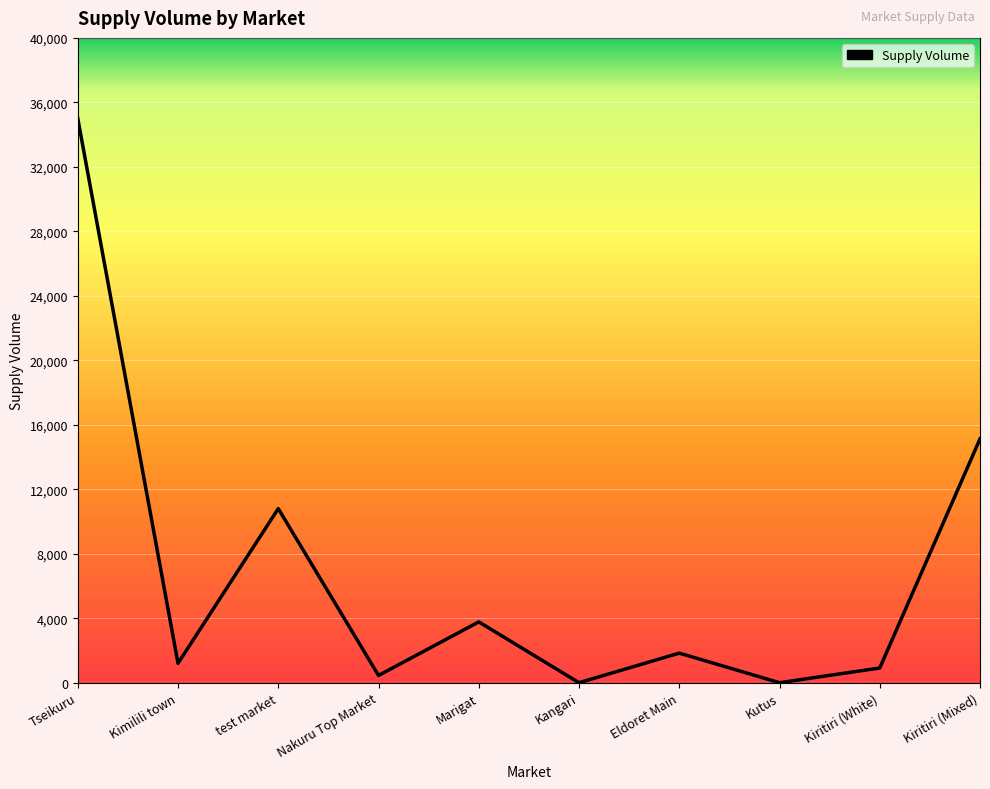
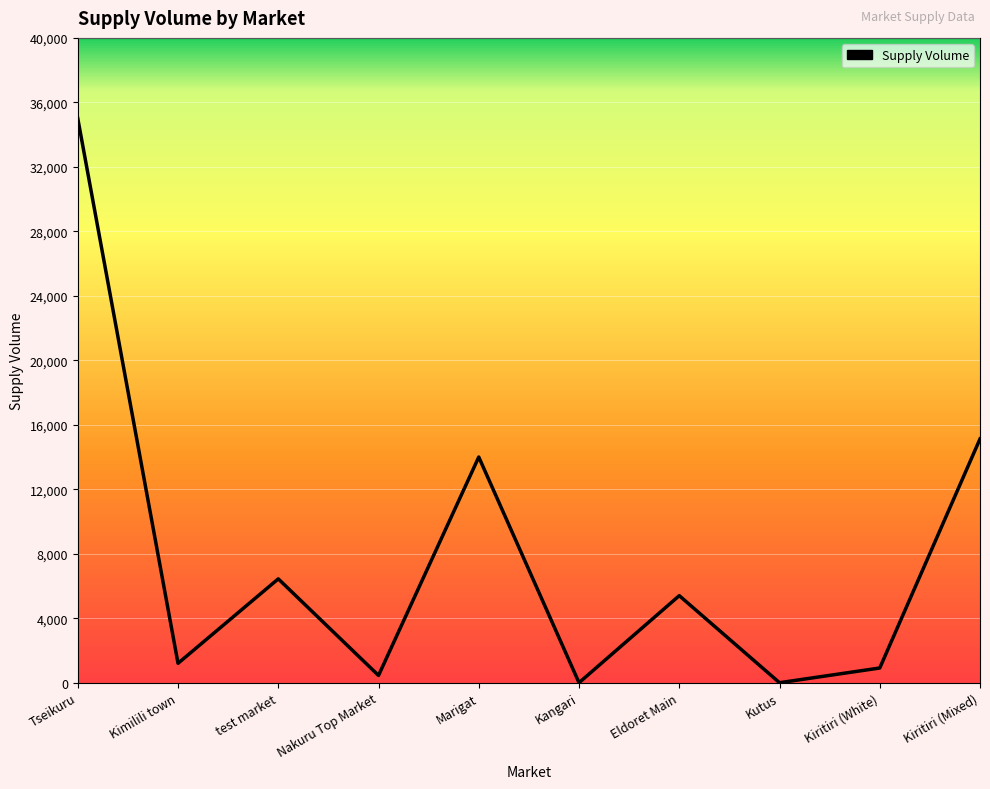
test market: 10,800 -> 6,400
Marigat: 3,800 -> 14,000
Eldoret Main: 1,800 -> 5,400
